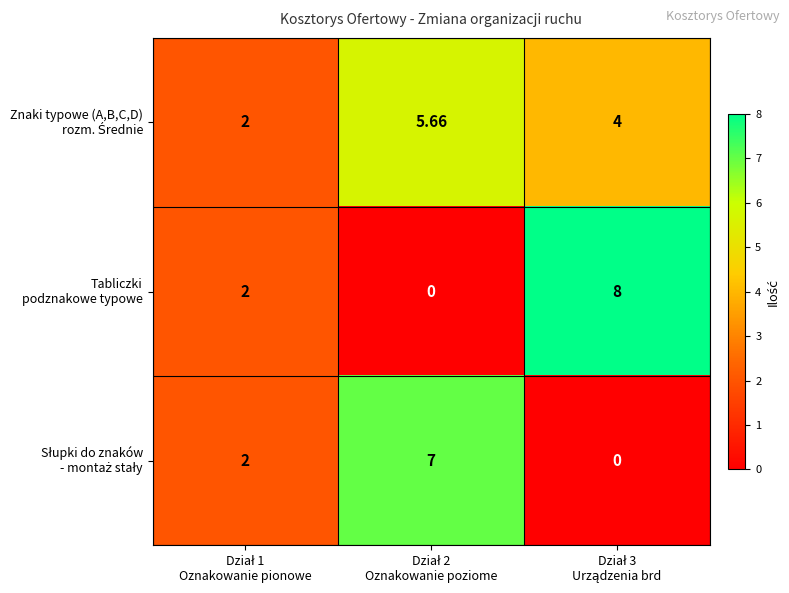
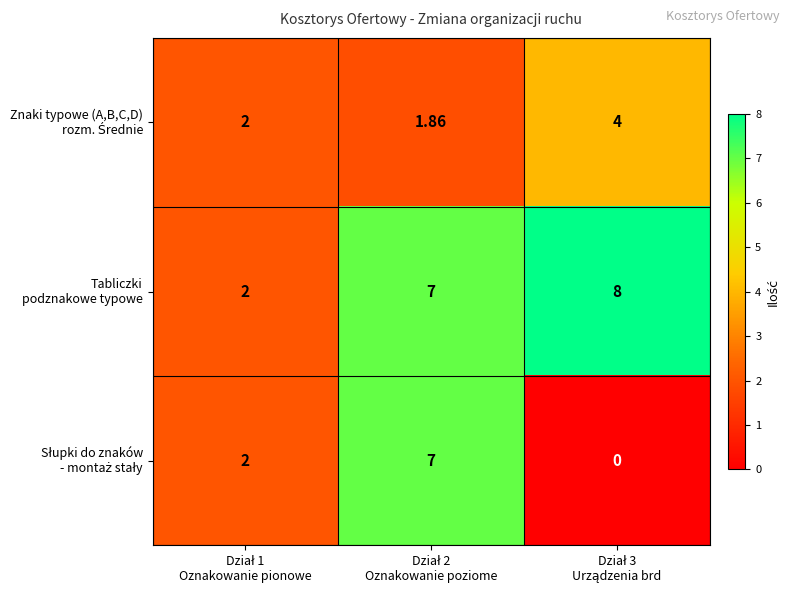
Znaki typowe (A,B,C,D) rozm. Średnie, Dział 2 Oznakowanie poziome: 5.66 -> 1.86
Tabliczki podznakowe typowe, Dział 2 Oznakowanie poziome: 0 -> 7
